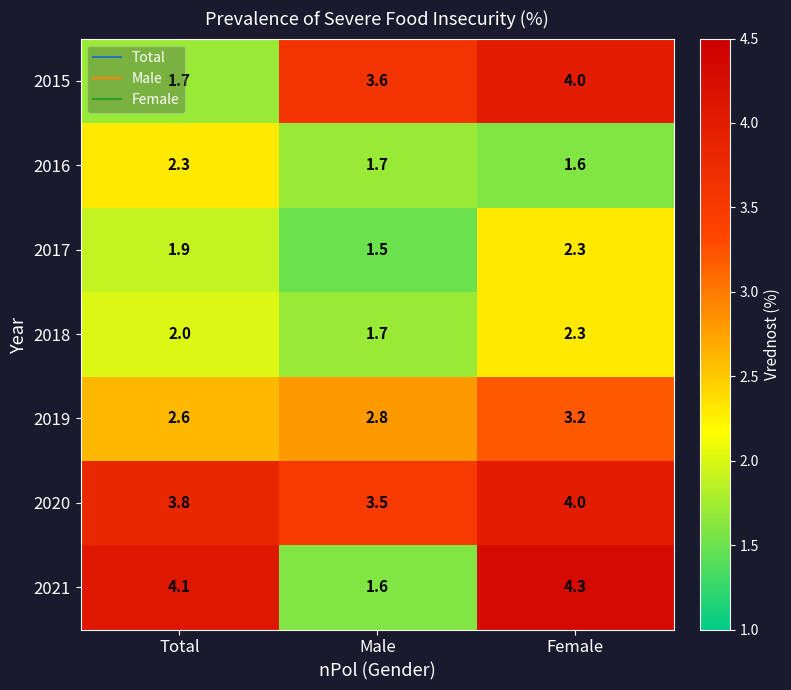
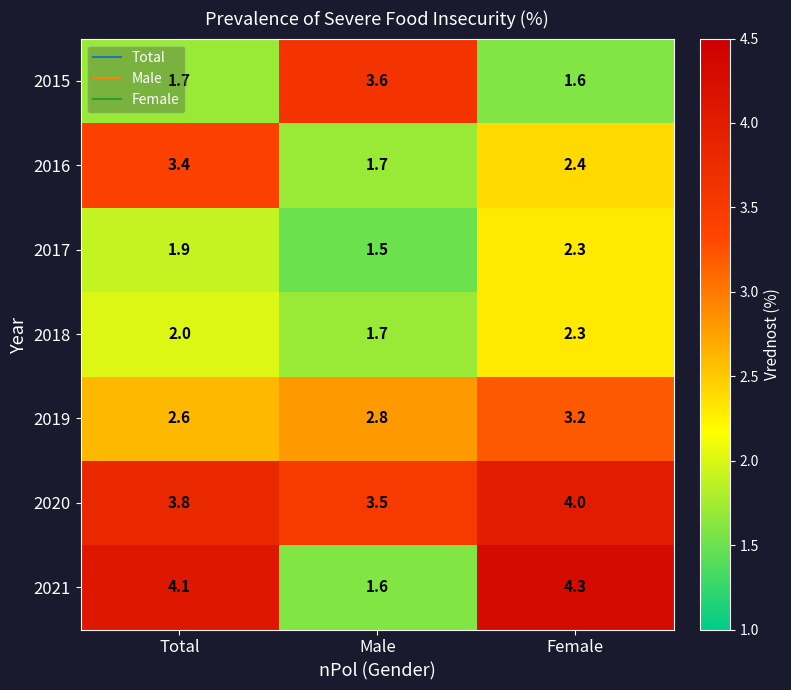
2015, Female: 4.0 -> 1.6
2016, Total: 2.3 -> 3.4
2016, Female: 1.6 -> 2.4
